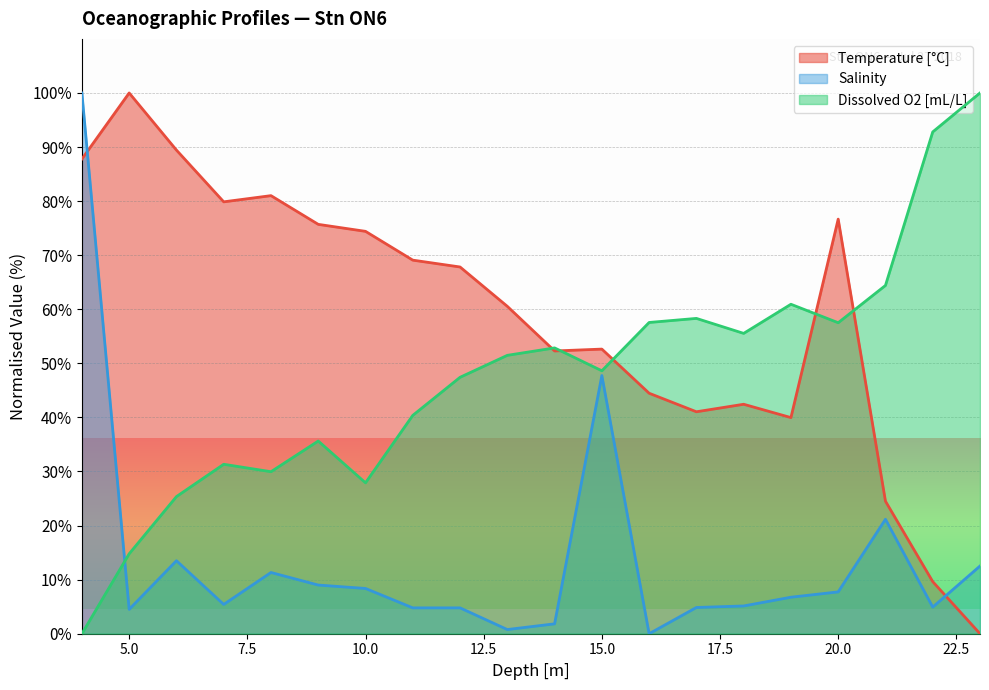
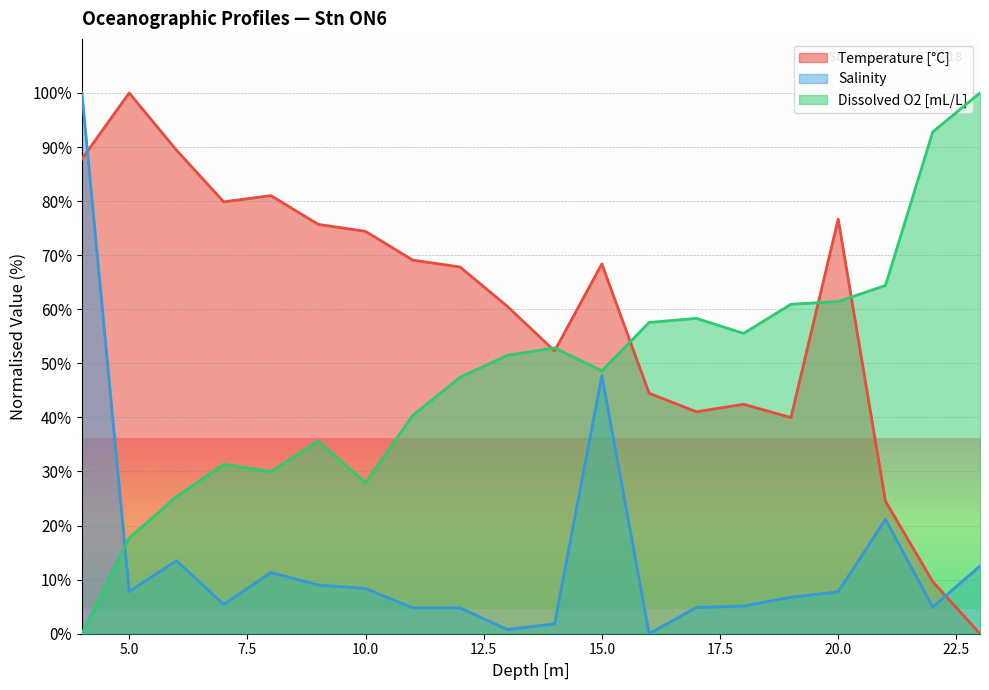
Salinity, 5.0: 5% -> 8%
Dissolved O2 [mL/L], 5.0: 15% -> 18%
Temperature [°C], 15.0: 53% -> 68%
Dissolved O2 [mL/L], 20.0: 58% -> 61%
